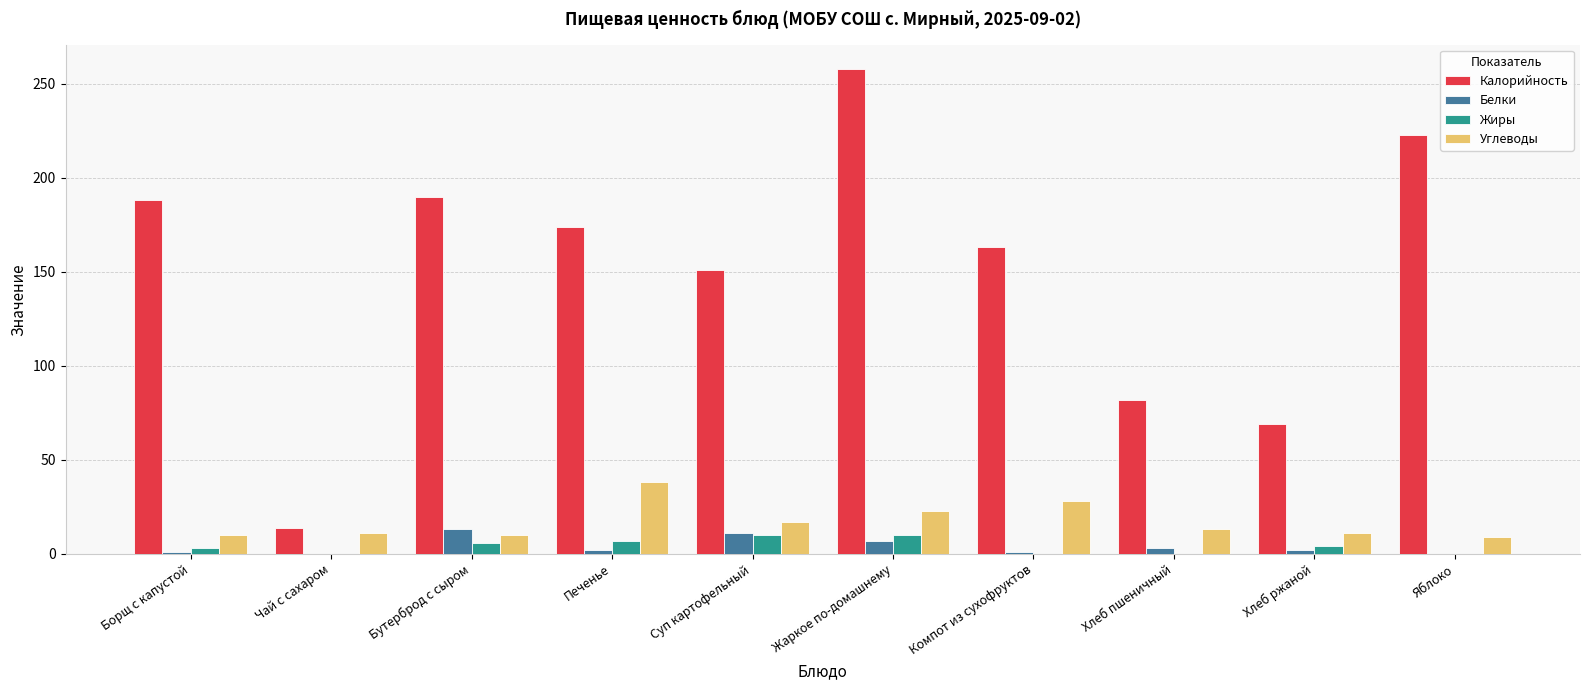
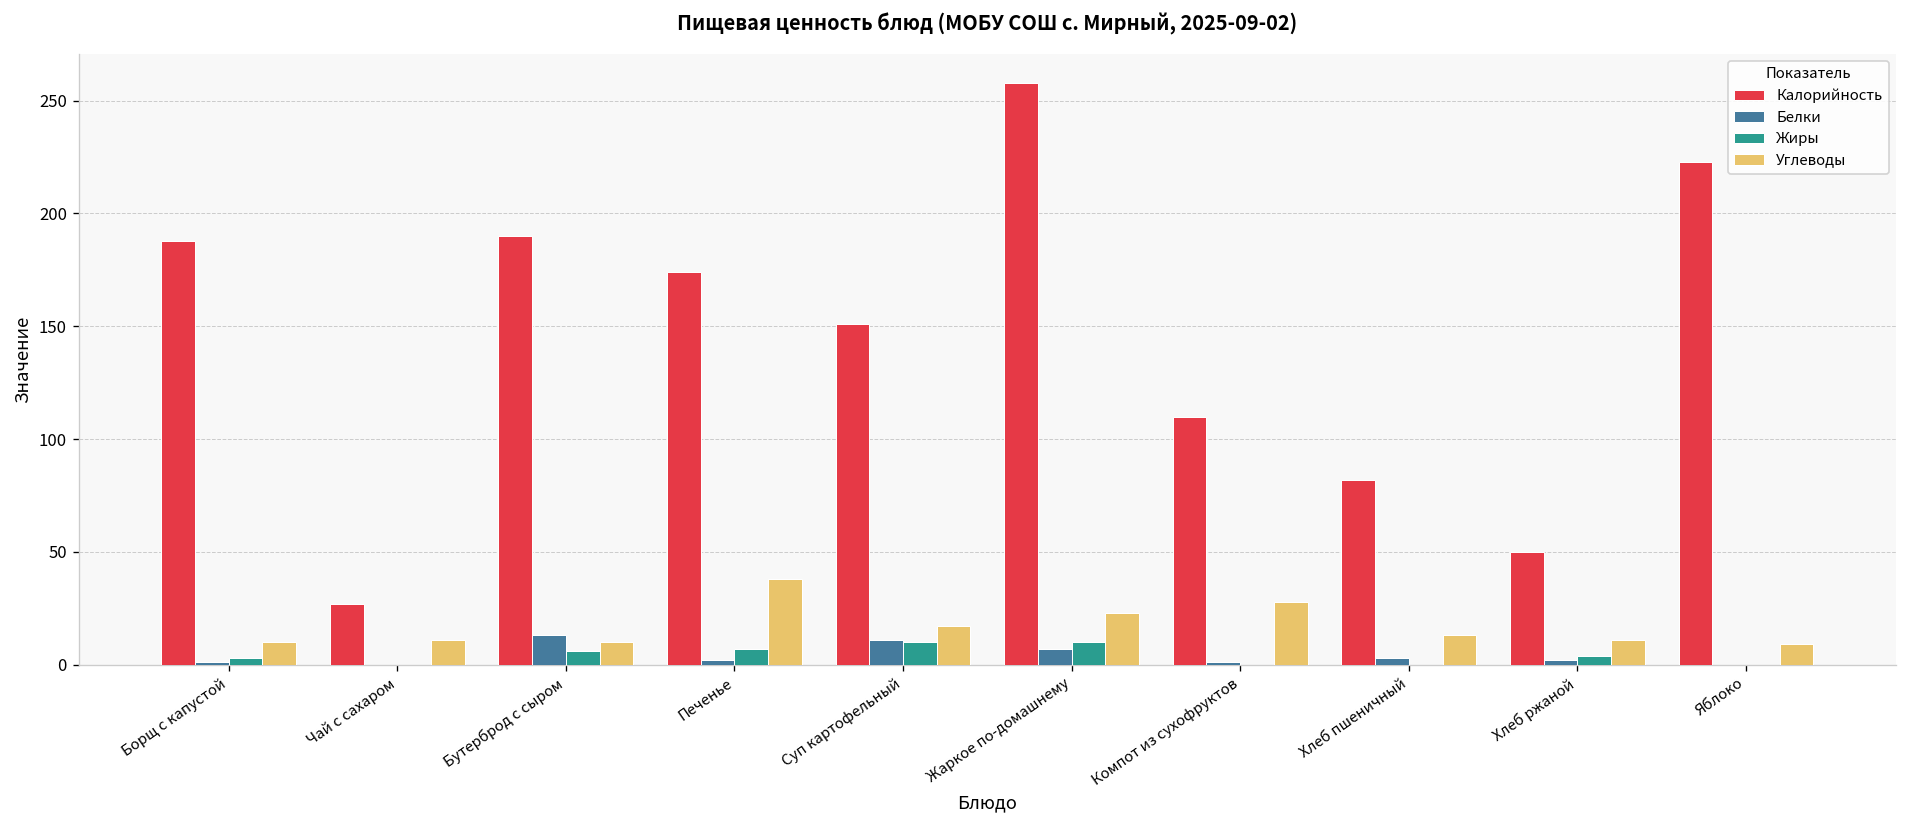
Калорийность, Чай с сахаром: 14 -> 27
Калорийность, Компот из сухофруктов: 163 -> 110
Калорийность, Хлеб ржаной: 69 -> 50
